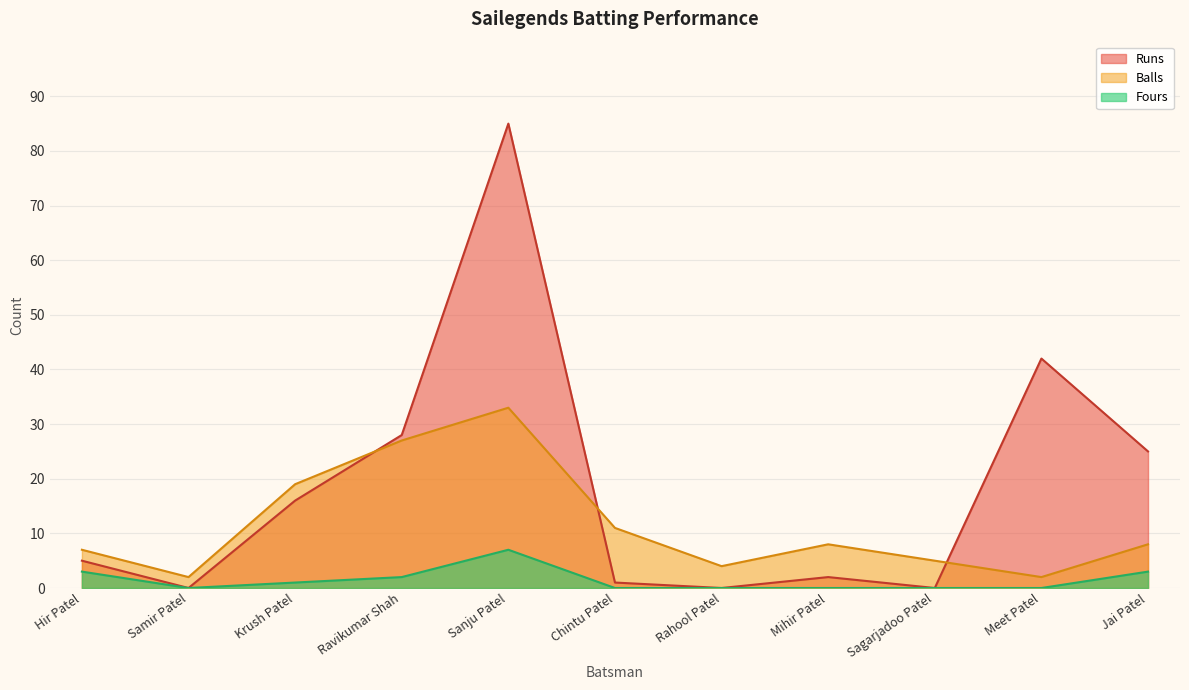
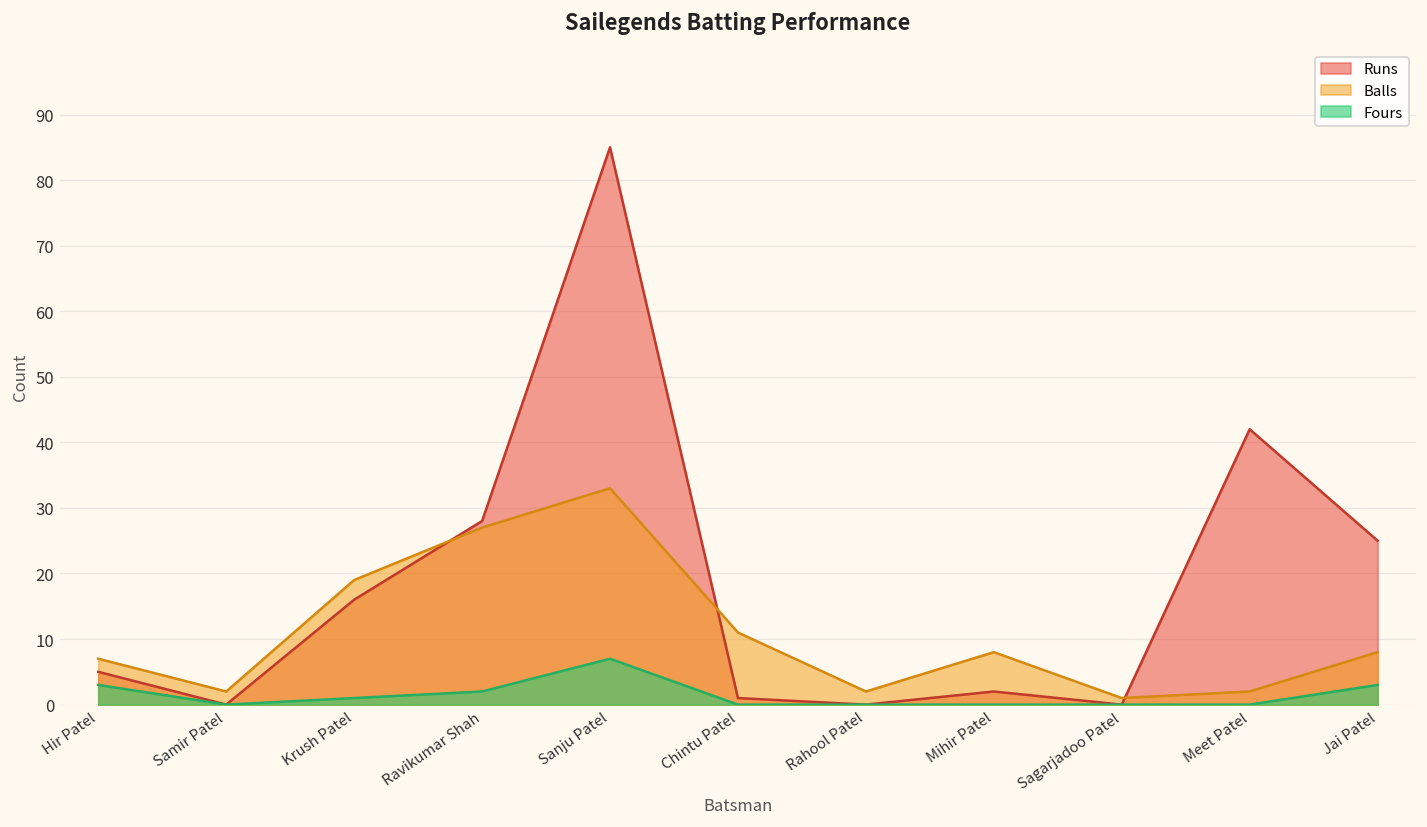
Balls, Rahool Patel: 4 -> 2
Balls, Sagarjadoo Patel: 5 -> 1
